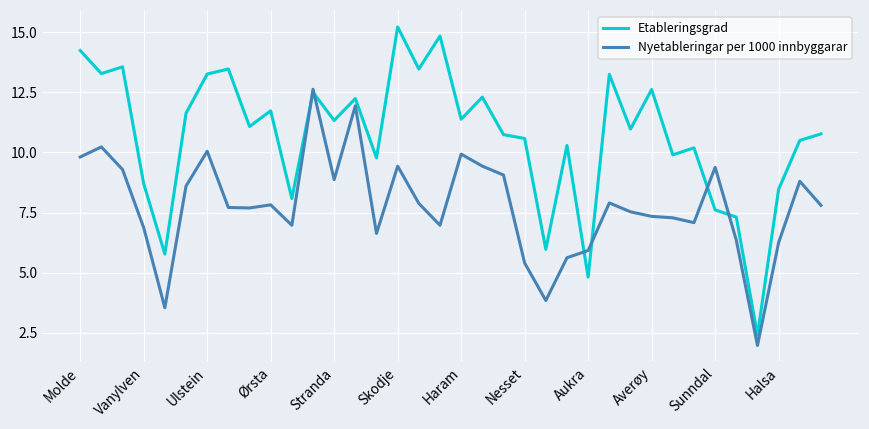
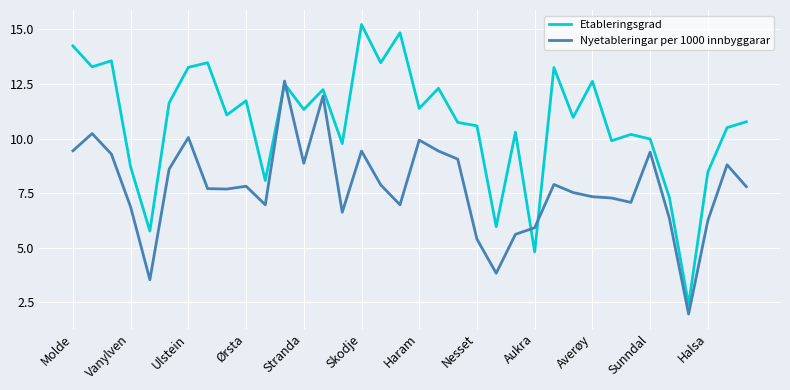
Nyetableringar per 1000 innbyggarar, Molde: 9.8 -> 9.4
Etableringsgrad, Sunndal: 7.6 -> 10.0
